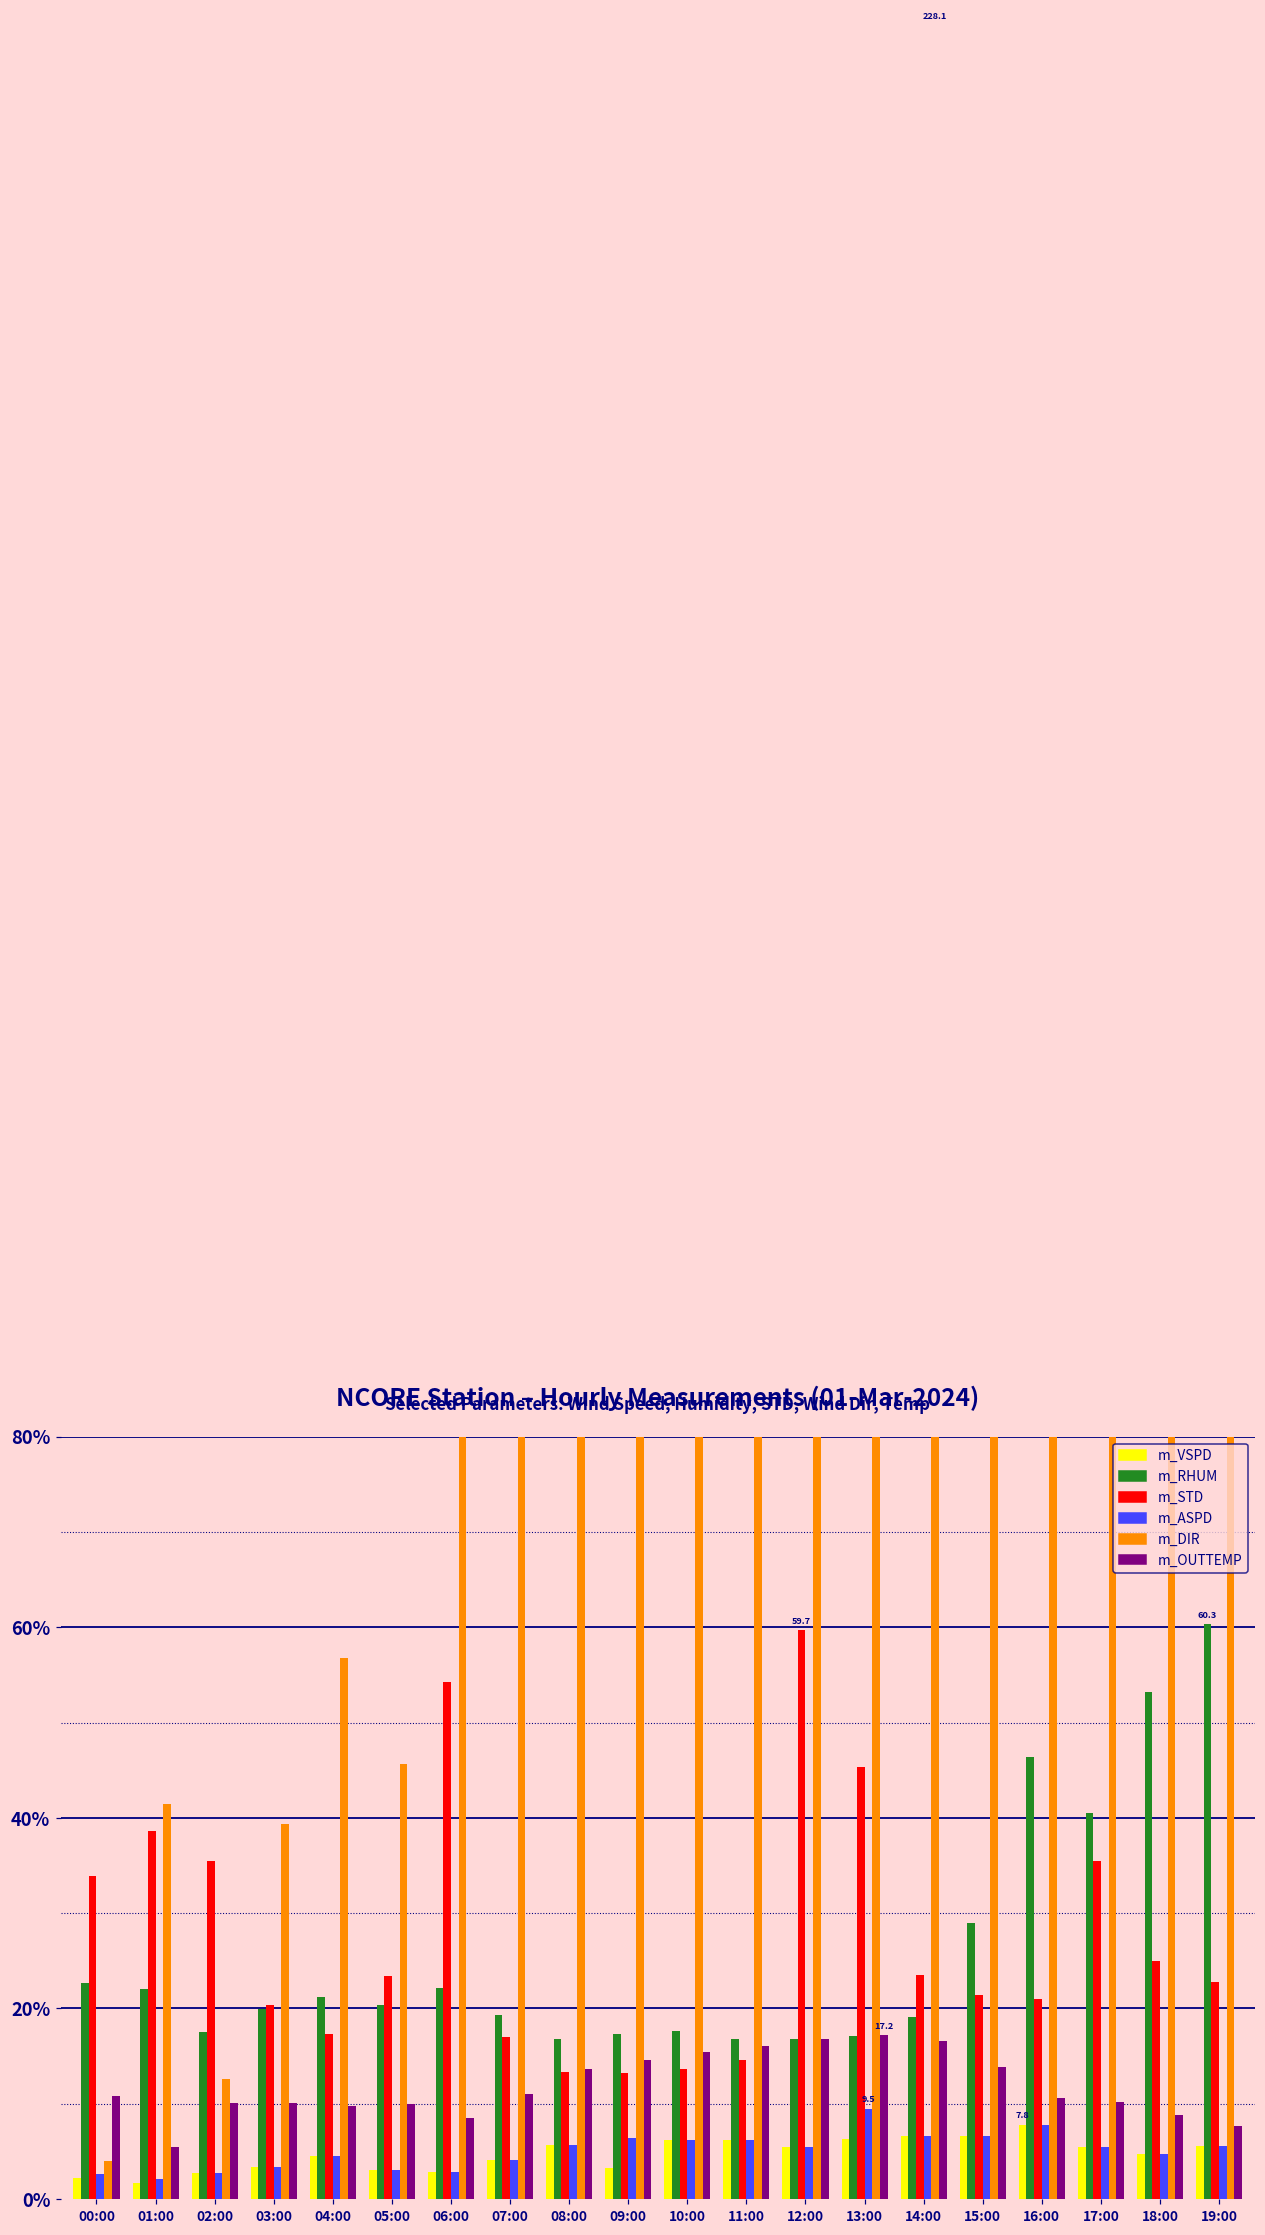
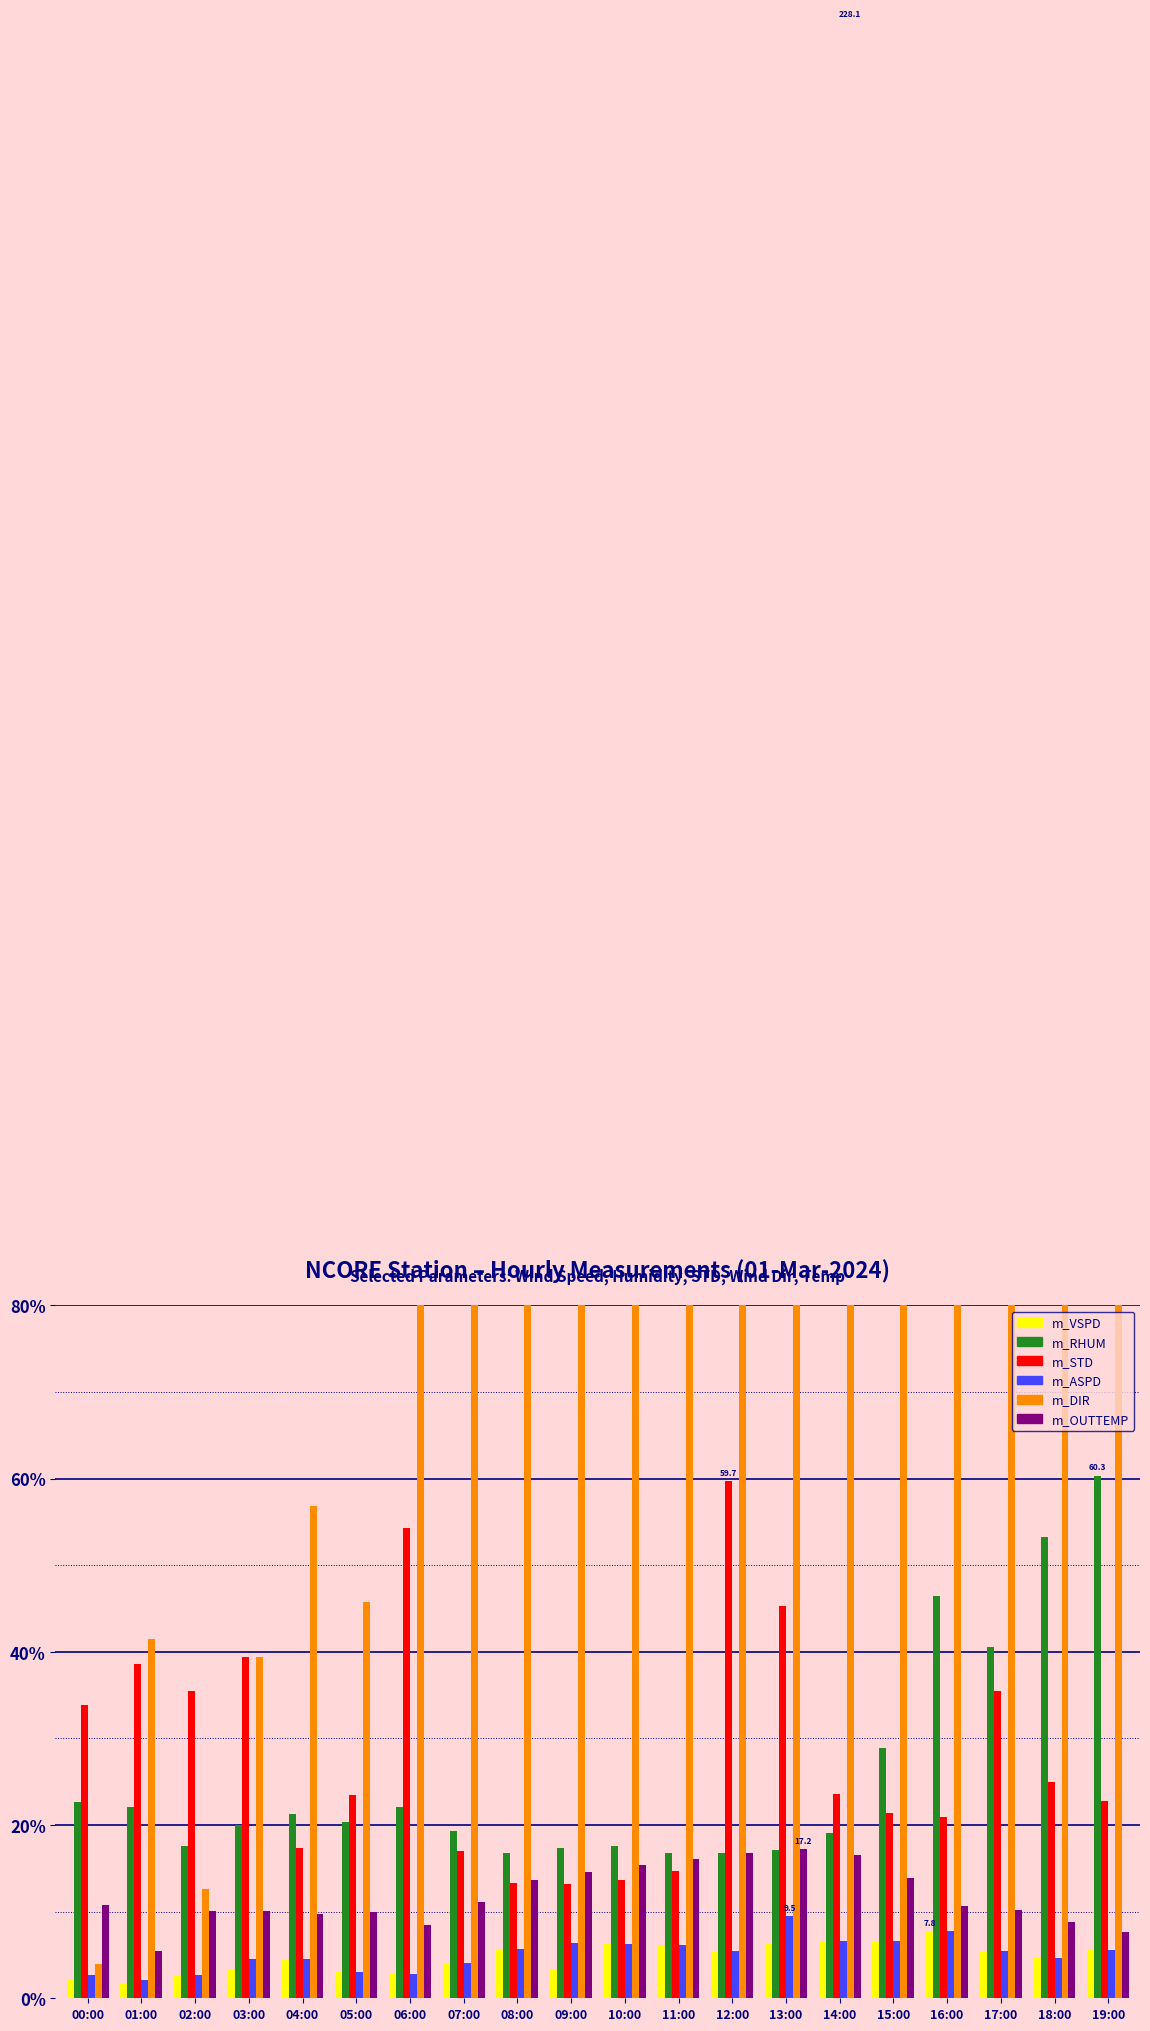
m_STD, 03:00: 20% -> 39%
m_ASPD, 03:00: 3% -> 4%
